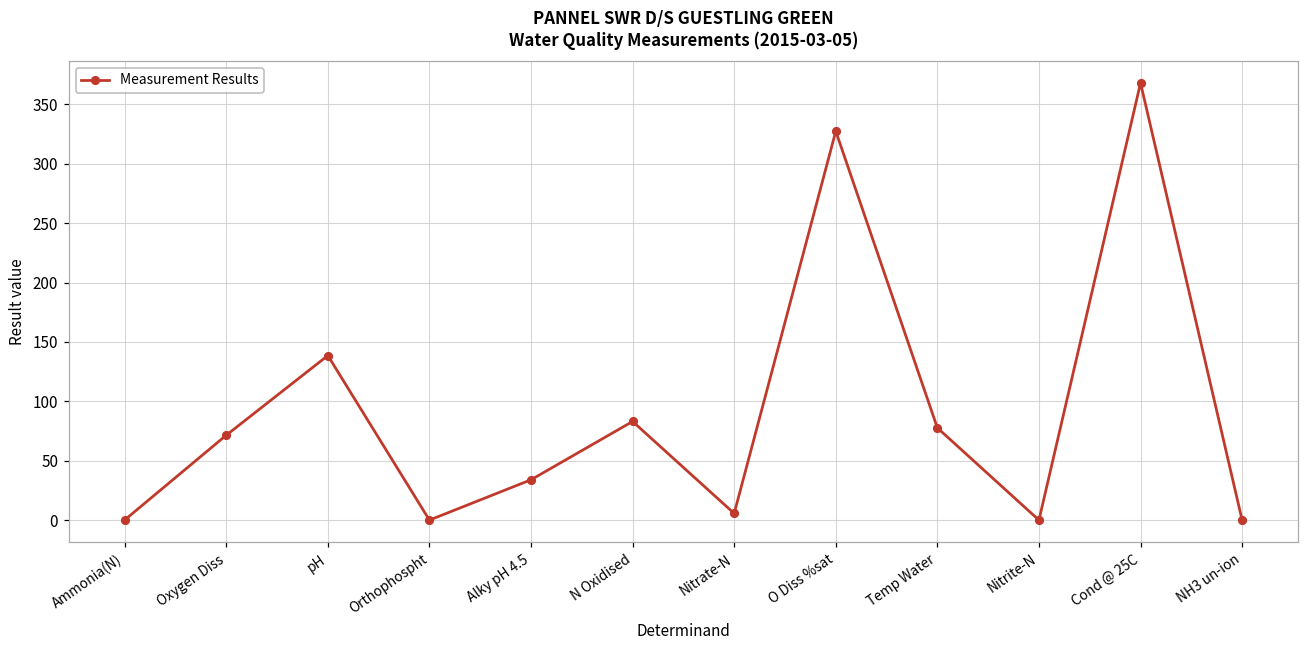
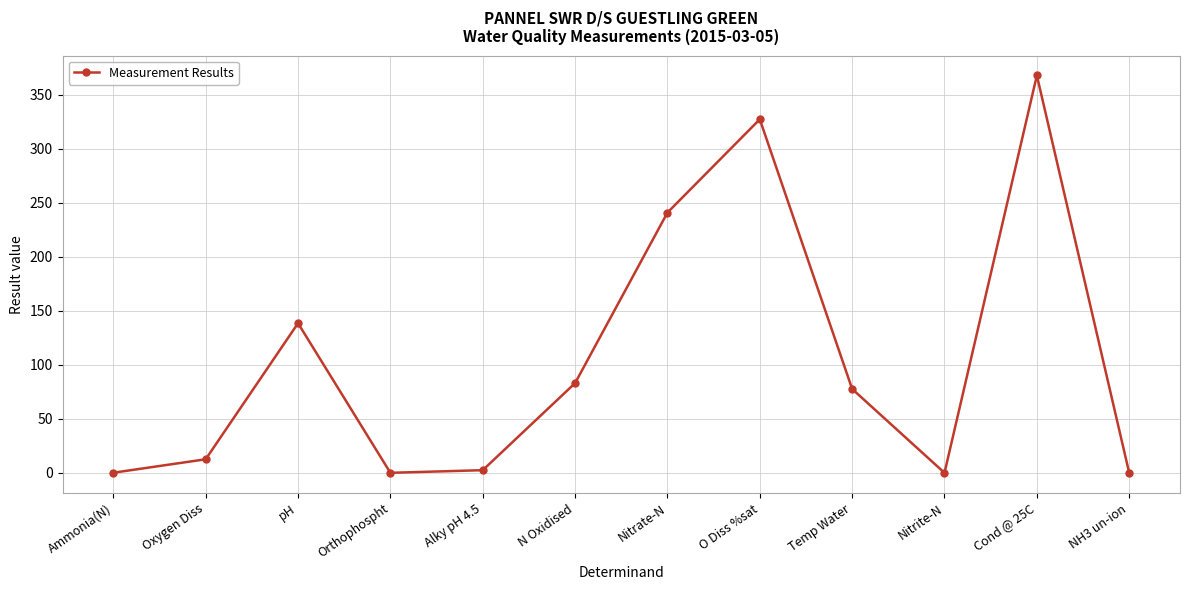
Oxygen Diss: 72 -> 13
Alky pH 4.5: 34 -> 3
Nitrate-N: 6 -> 241
